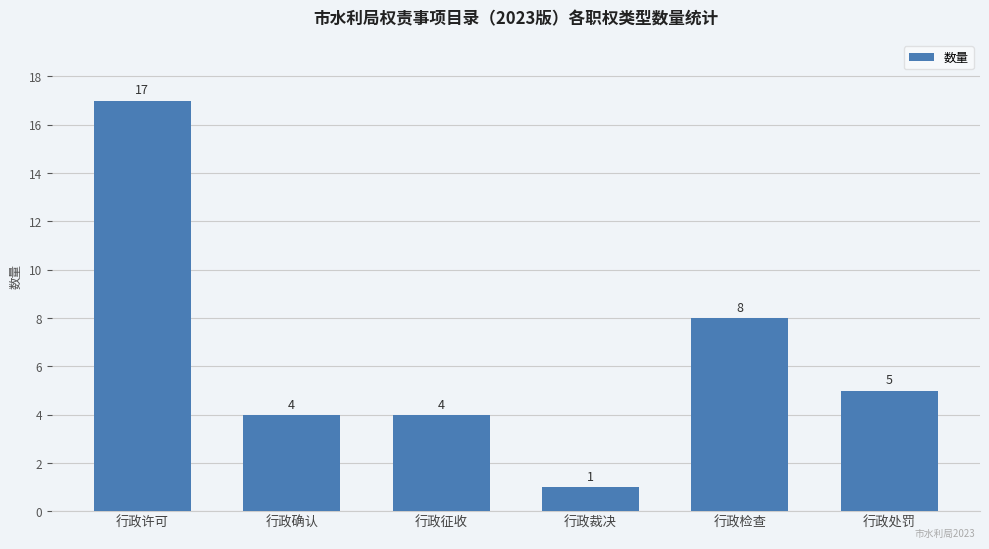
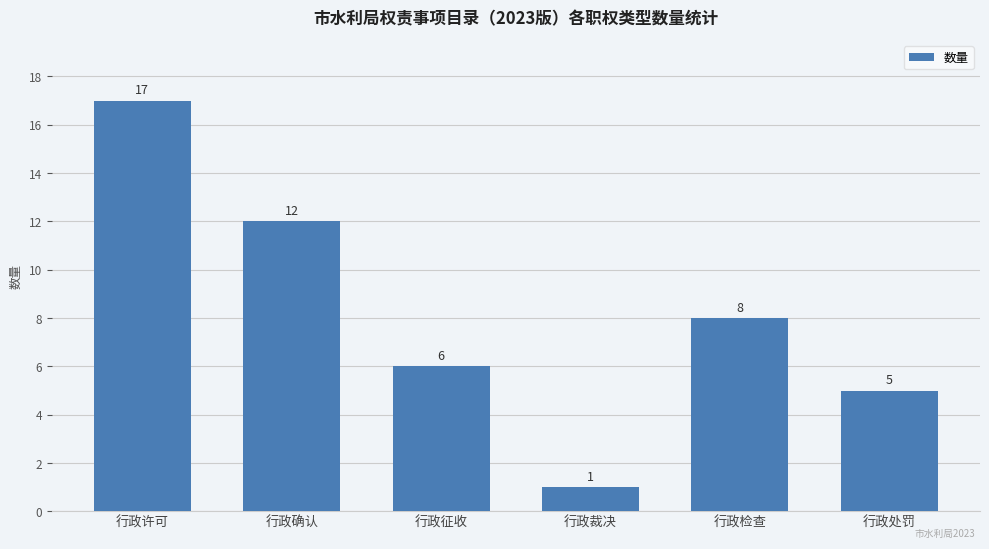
行政确认: 4 -> 12
行政征收: 4 -> 6
